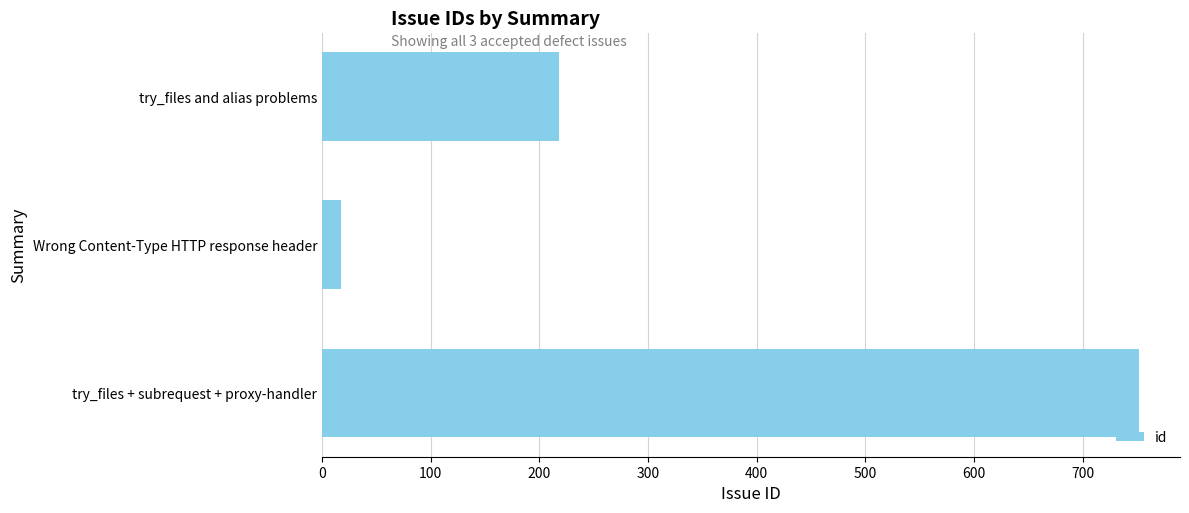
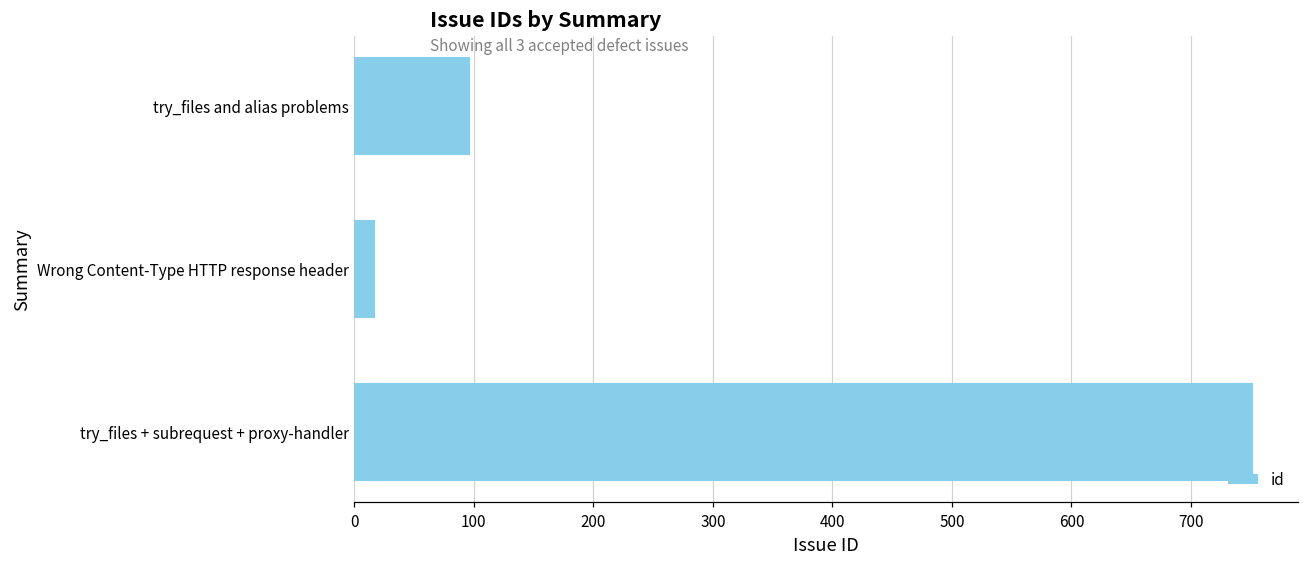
try_files and alias problems: 218 -> 97
